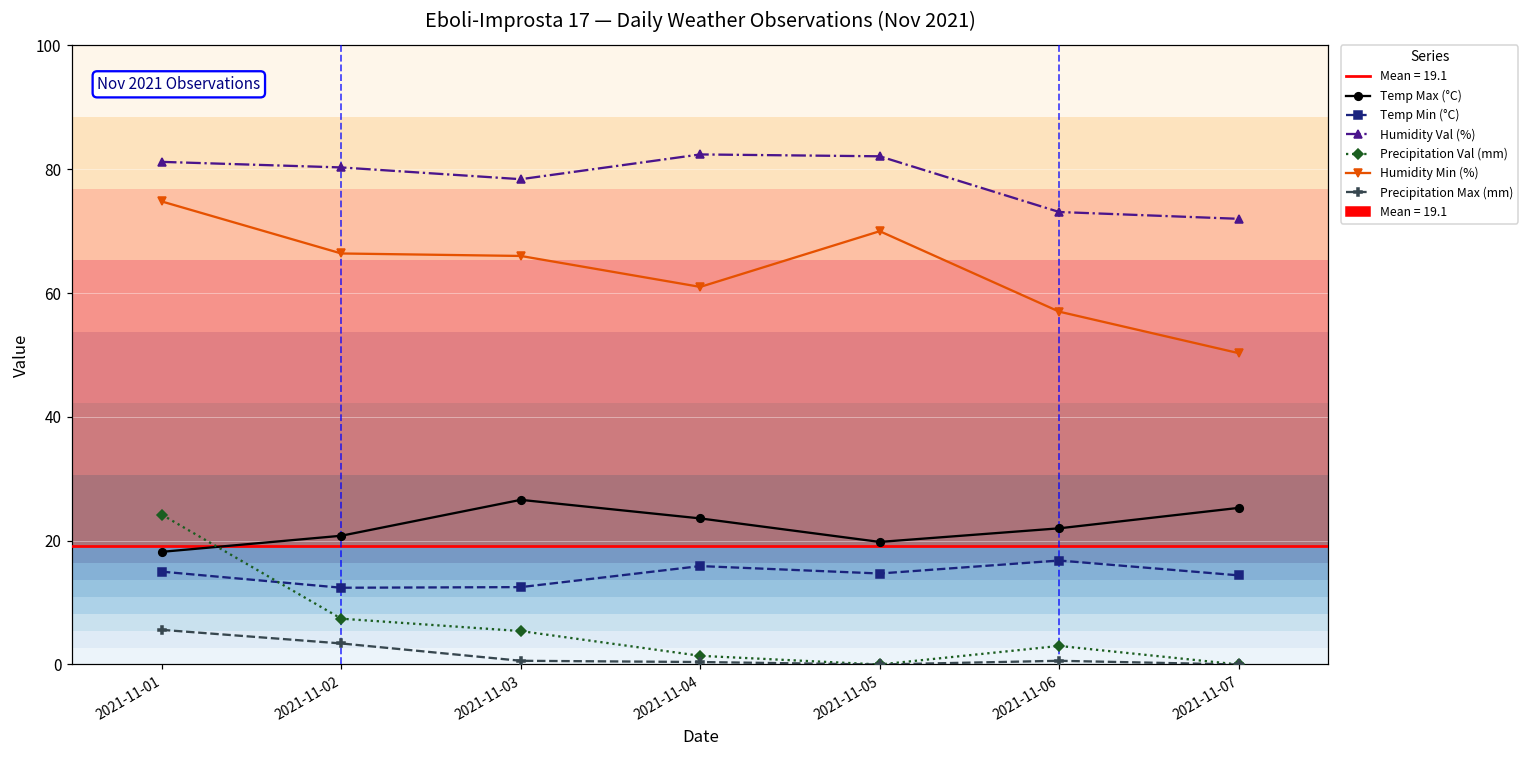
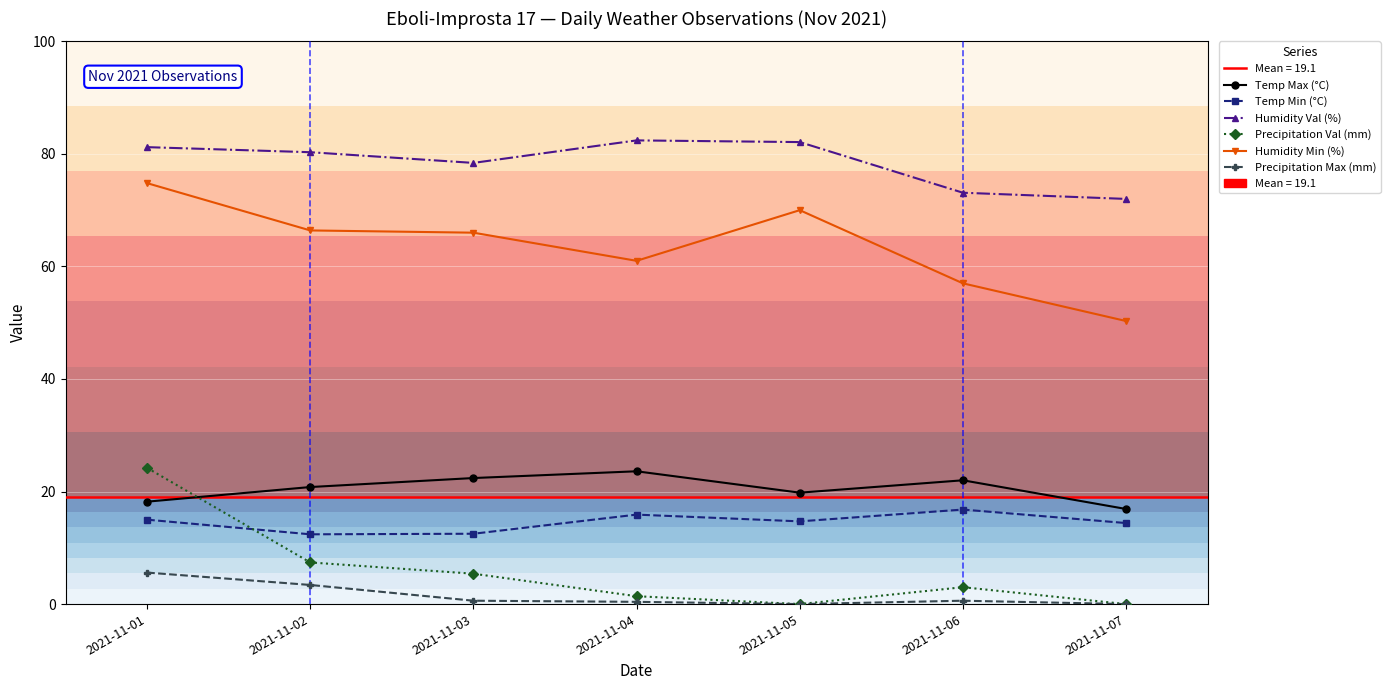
Temp Max (°C), 2021-11-03: 27 -> 22
Temp Max (°C), 2021-11-07: 25 -> 17
